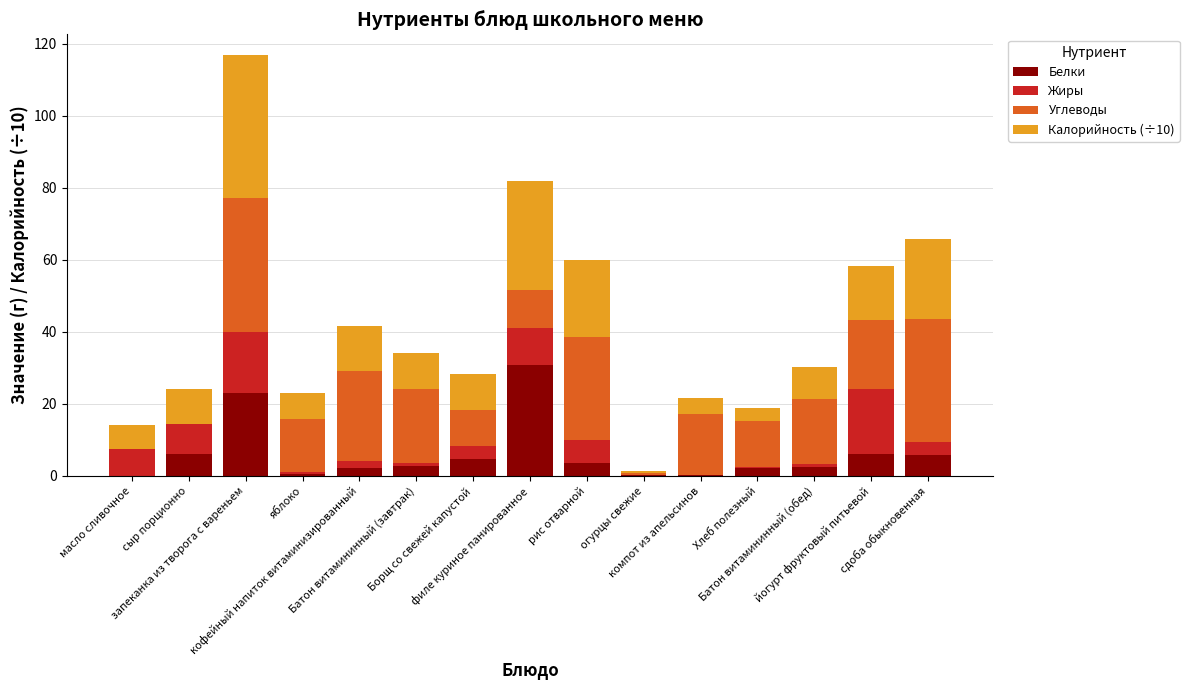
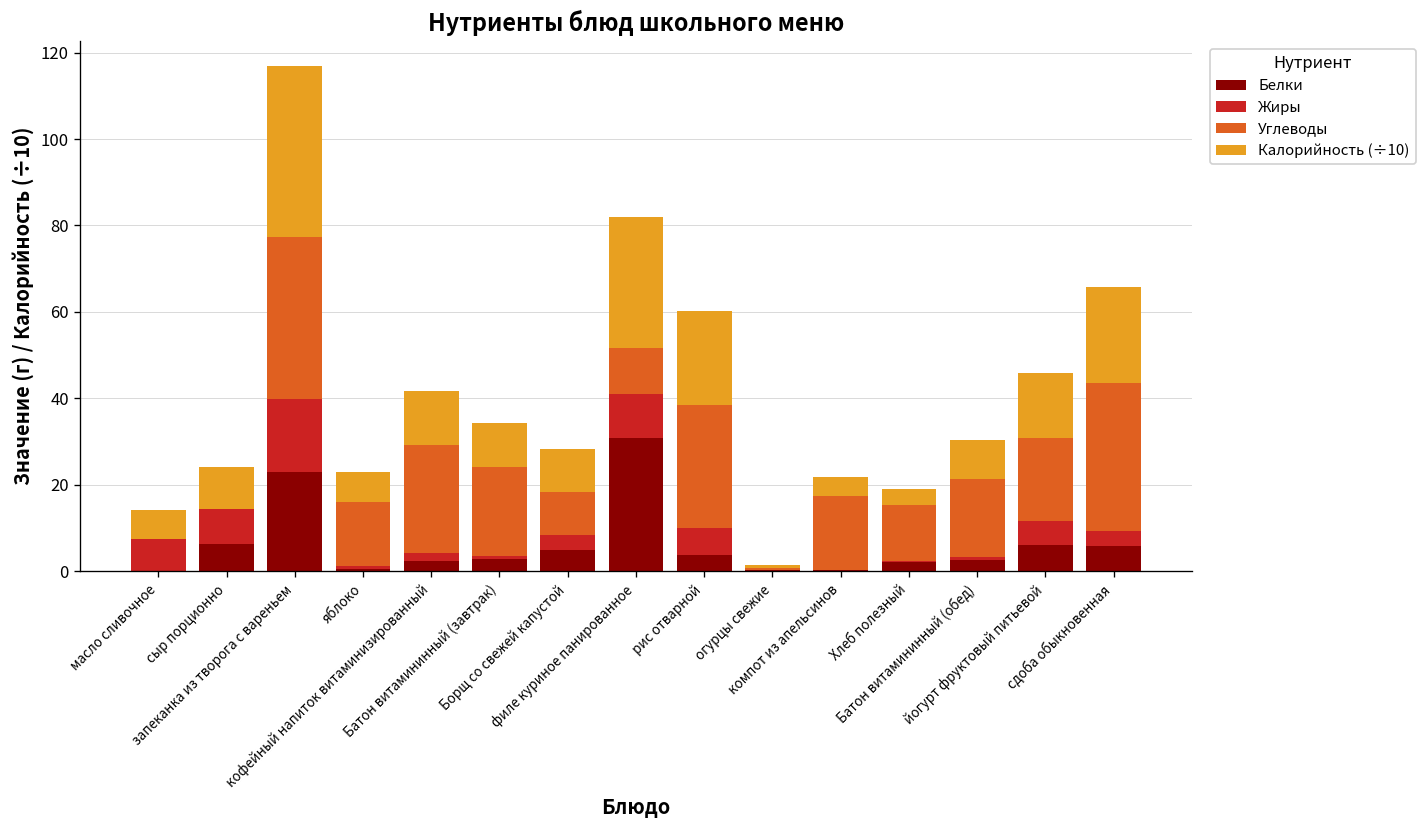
Жиры, йогурт фруктовый питьевой: 18 -> 6
